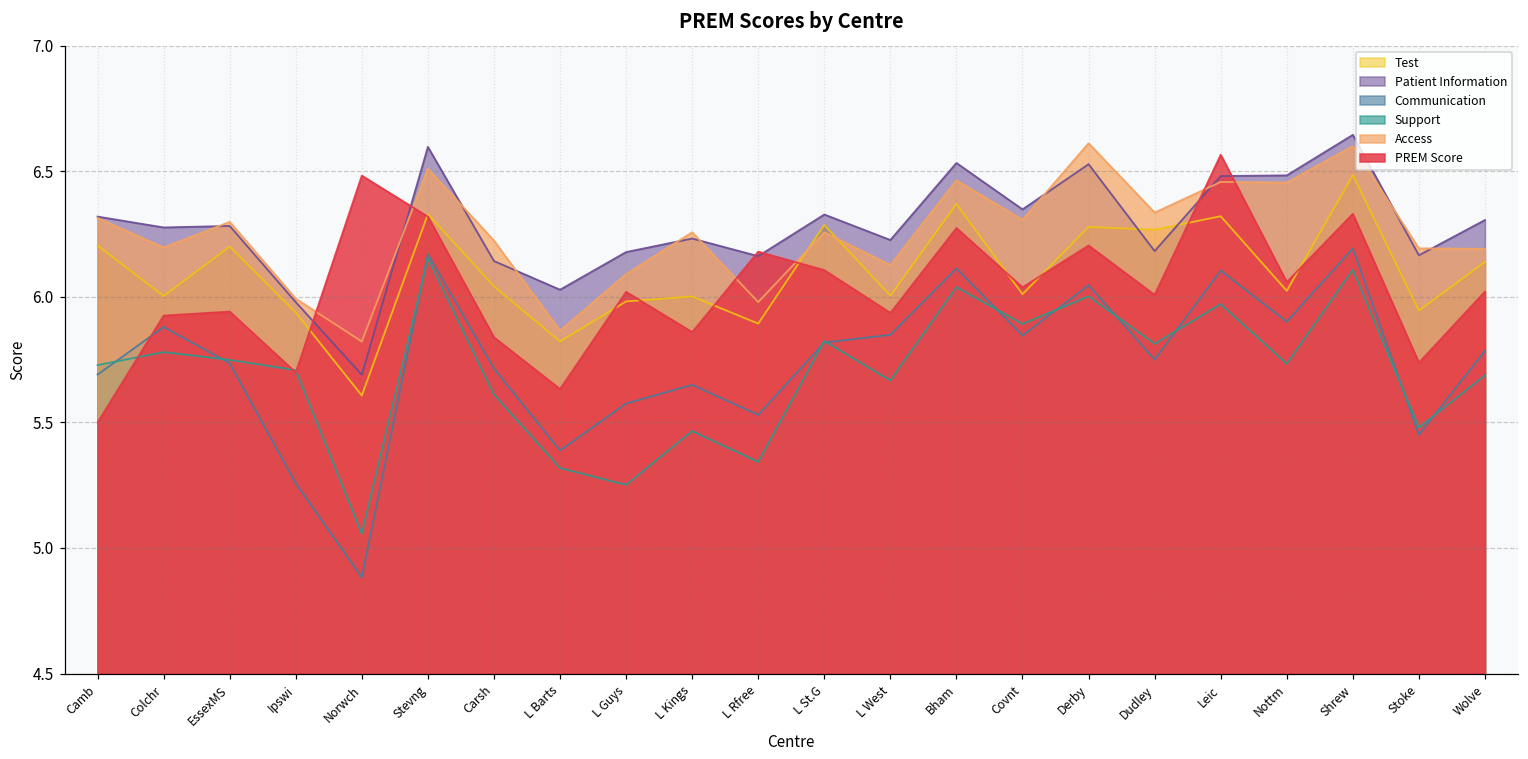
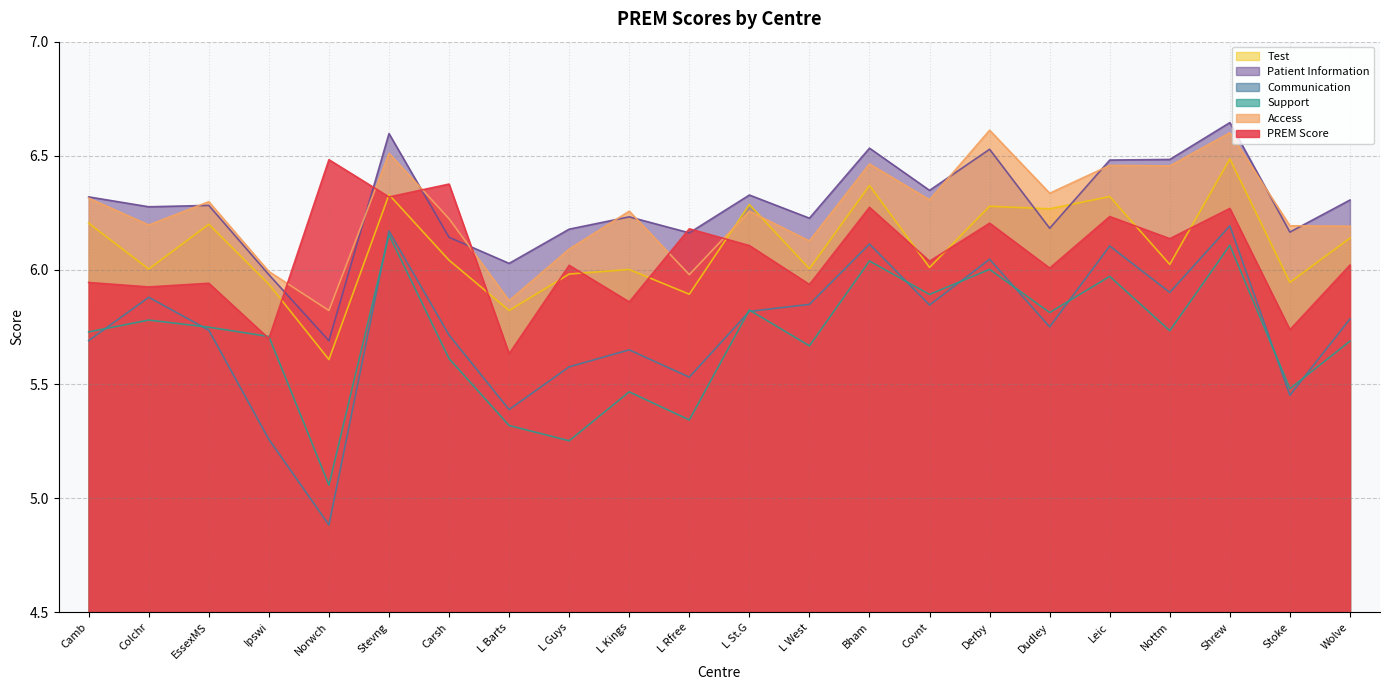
PREM Score, Camb: 5.50 -> 5.95
PREM Score, Carsh: 5.84 -> 6.38
PREM Score, Leic: 6.57 -> 6.23
PREM Score, Nottm: 6.06 -> 6.14
PREM Score, Shrew: 6.33 -> 6.27
